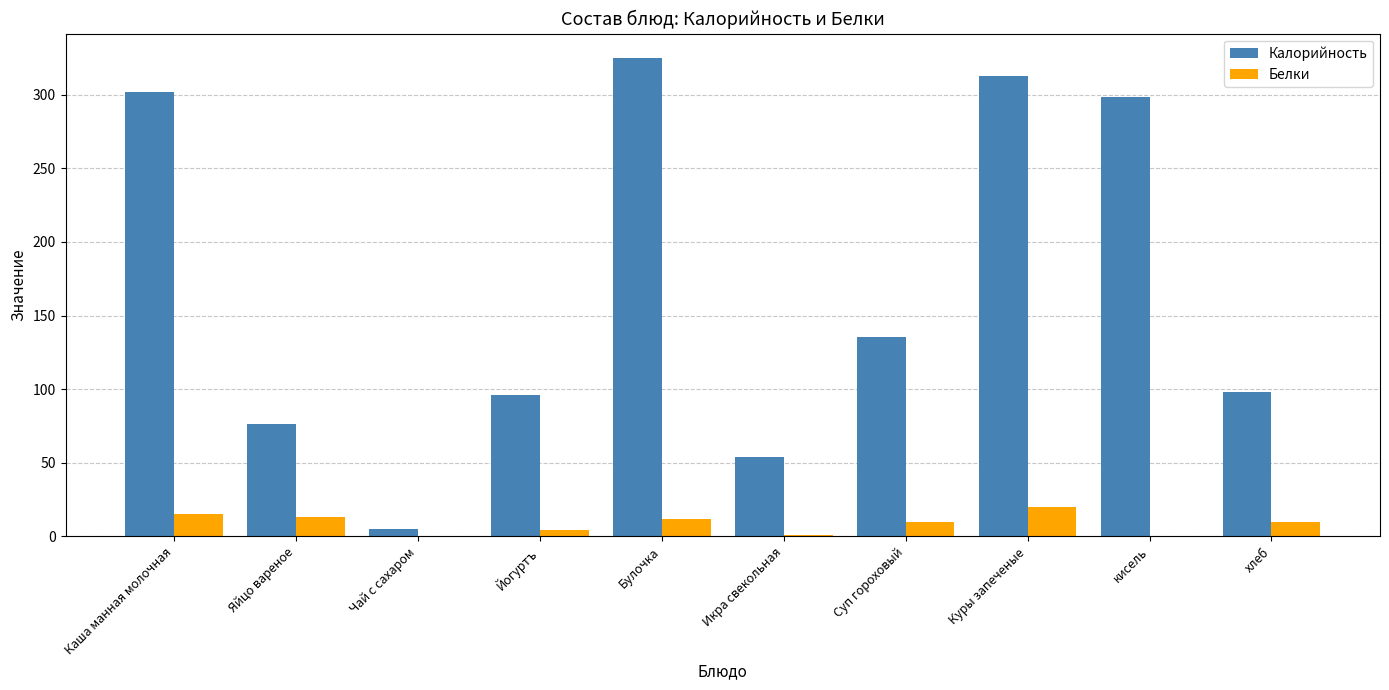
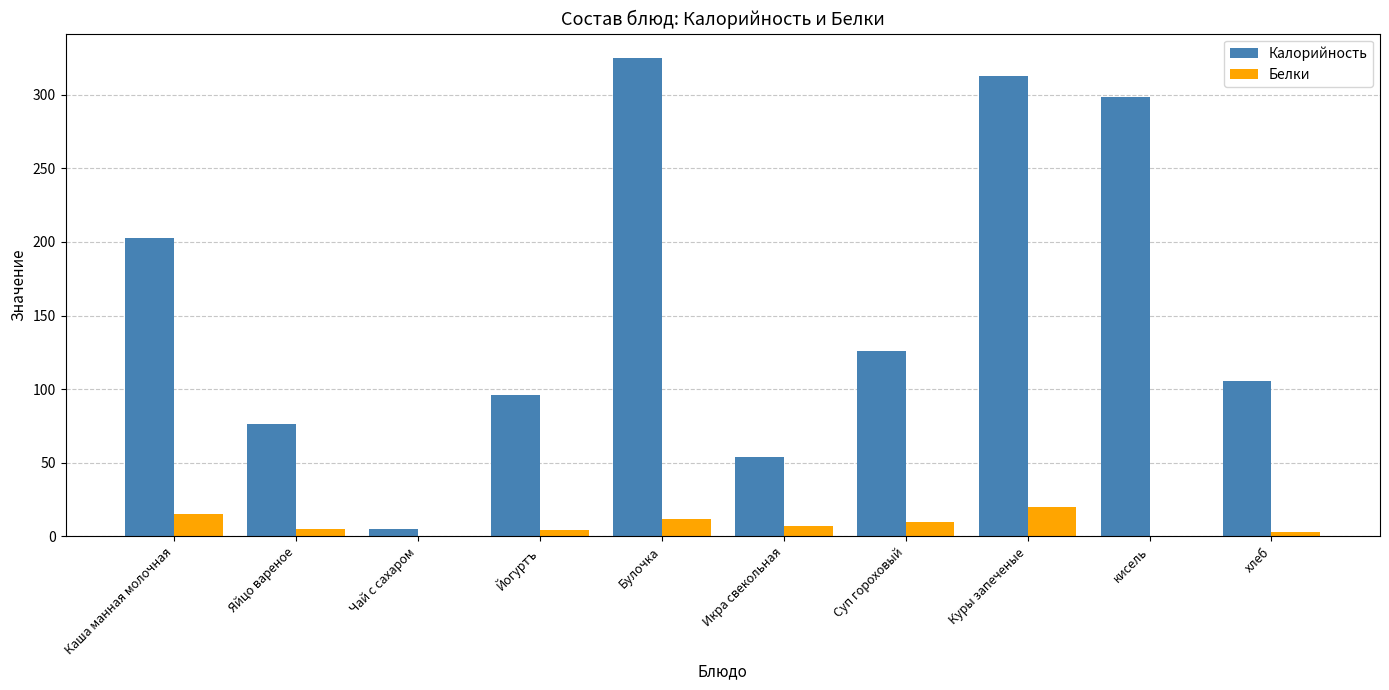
Калорийность, Каша манная молочная: 302 -> 203
Белки, Яйцо вареное: 13 -> 5
Белки, Икра свекольная: 1 -> 7
Калорийность, Суп гороховый: 135 -> 126
Калорийность, хлеб: 98 -> 105
Белки, хлеб: 10 -> 3
